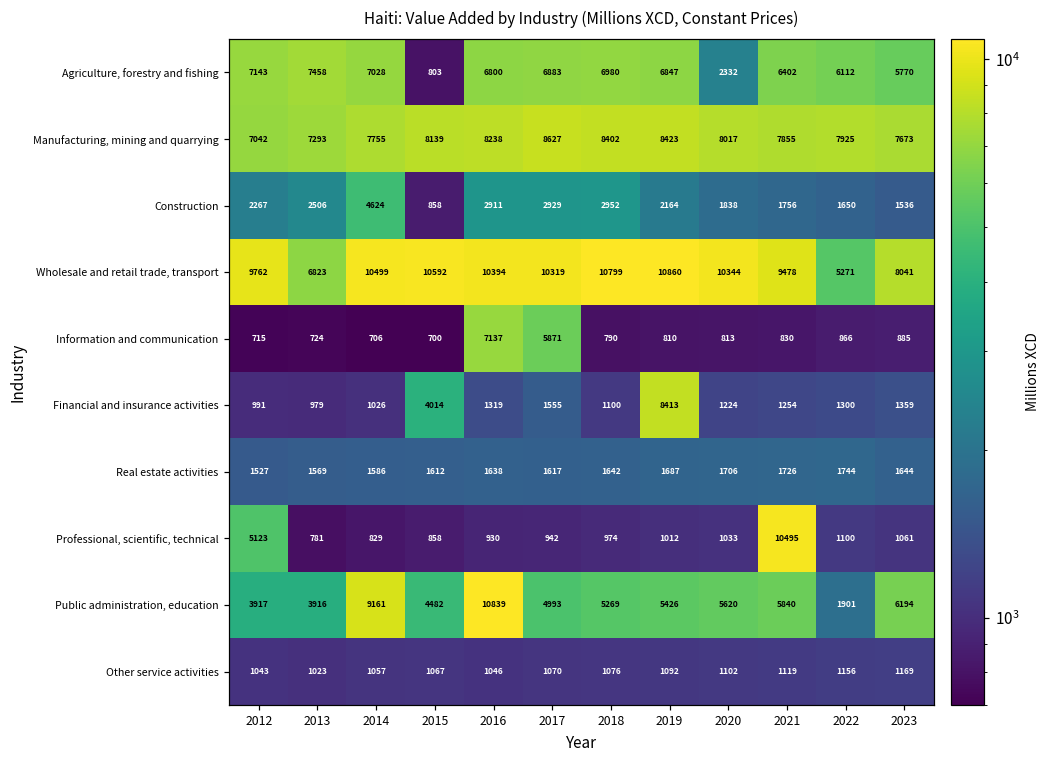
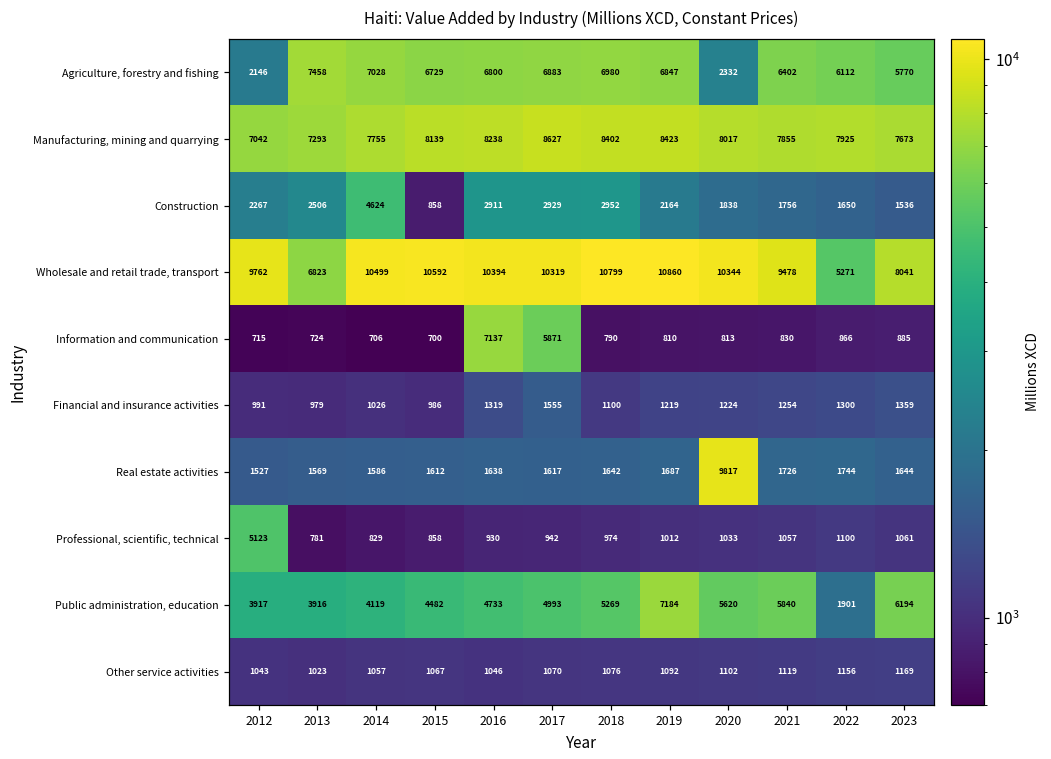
Agriculture, forestry and fishing, 2012: 7143 -> 2146
Agriculture, forestry and fishing, 2015: 803 -> 6729
Financial and insurance activities, 2015: 4014 -> 986
Financial and insurance activities, 2019: 8413 -> 1219
Real estate activities, 2020: 1706 -> 9817
Professional, scientific, technical, 2021: 10495 -> 1057
Public administration, education, 2014: 9161 -> 4119
Public administration, education, 2016: 10839 -> 4733
Public administration, education, 2019: 5426 -> 7184
